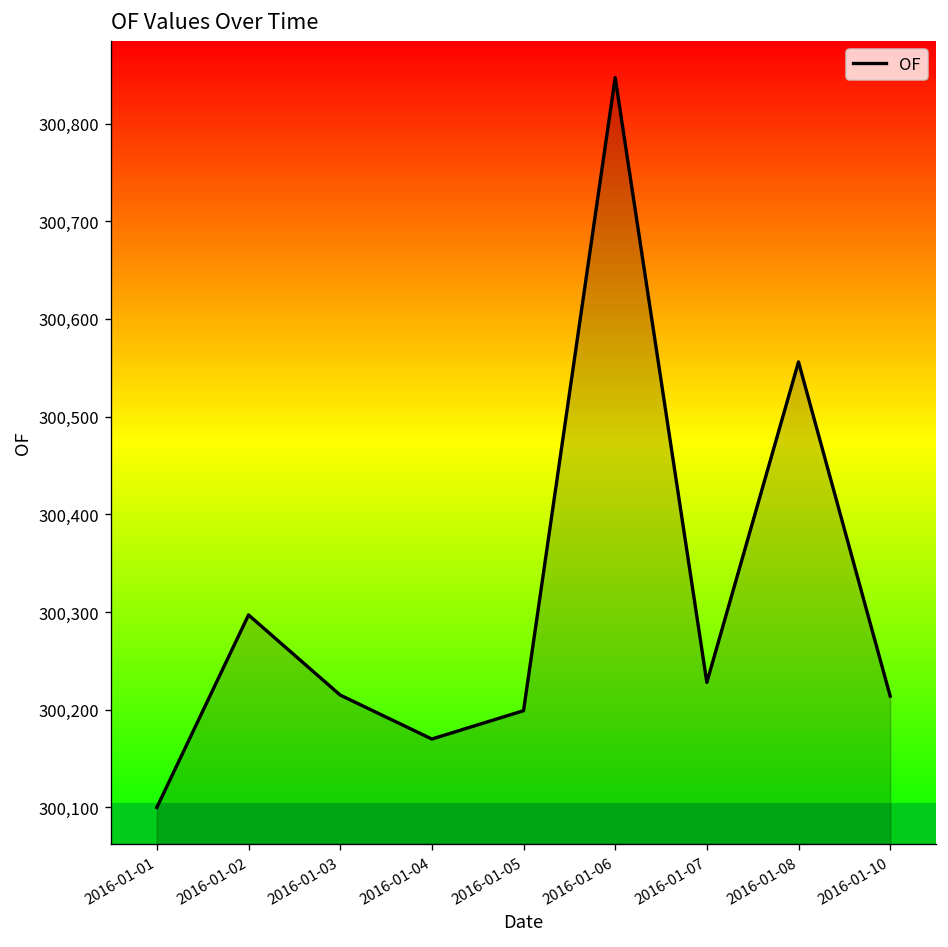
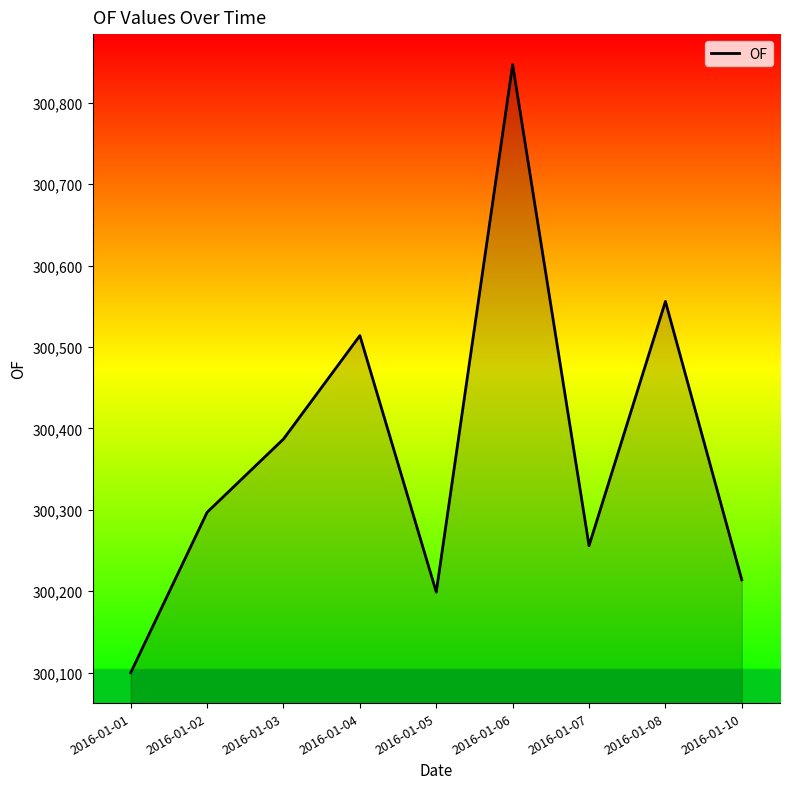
2016-01-03: 300,220 -> 300,390
2016-01-04: 300,170 -> 300,510
2016-01-07: 300,230 -> 300,260
